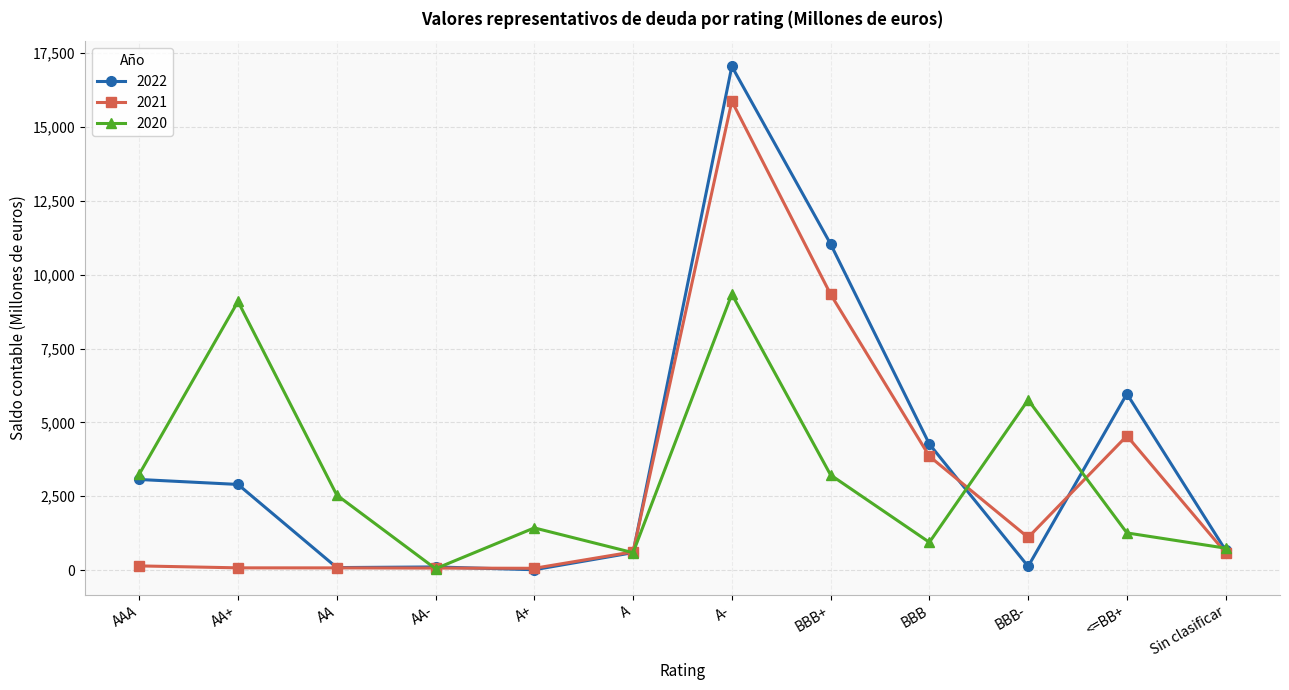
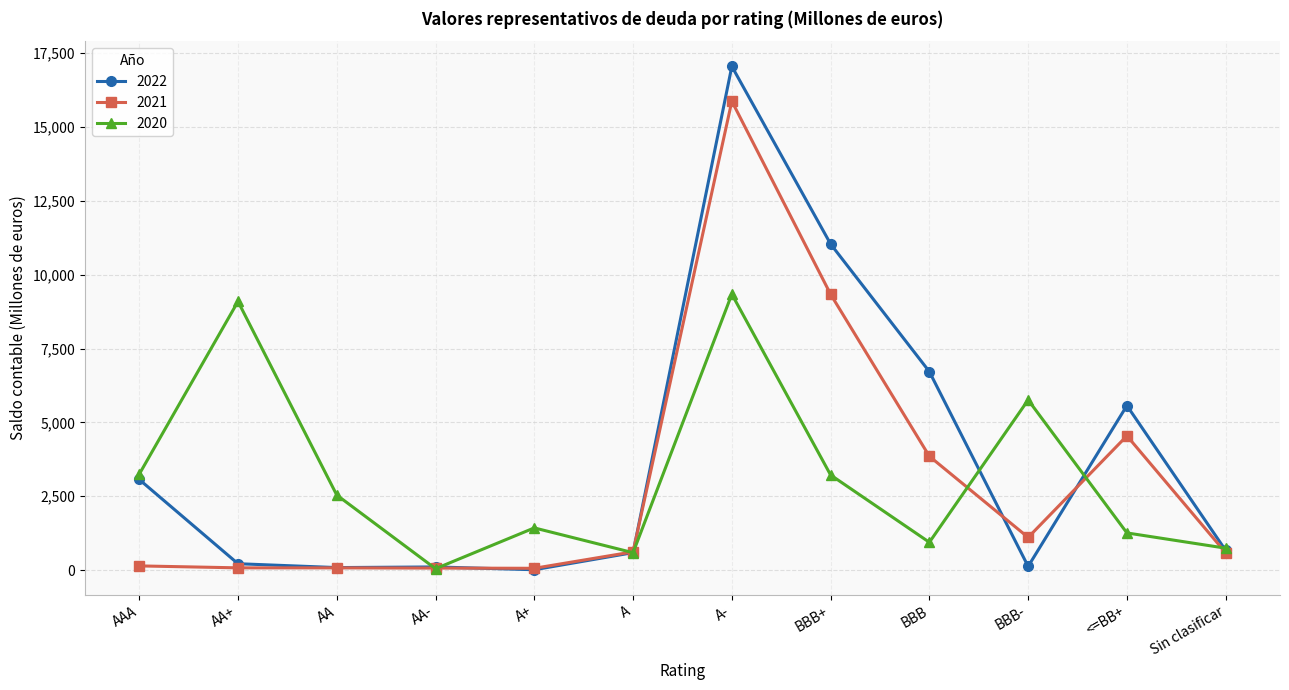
2022, AA+: 2,900 -> 200
2022, BBB: 4,300 -> 6,700
2022, <=BB+: 6,000 -> 5,600
